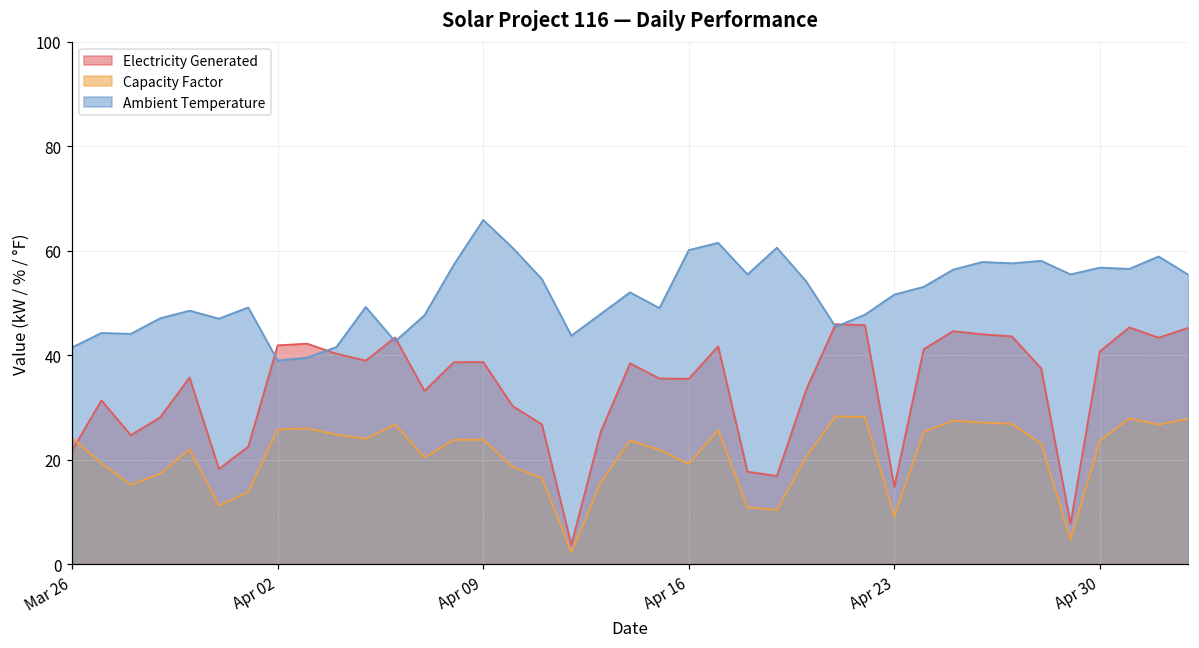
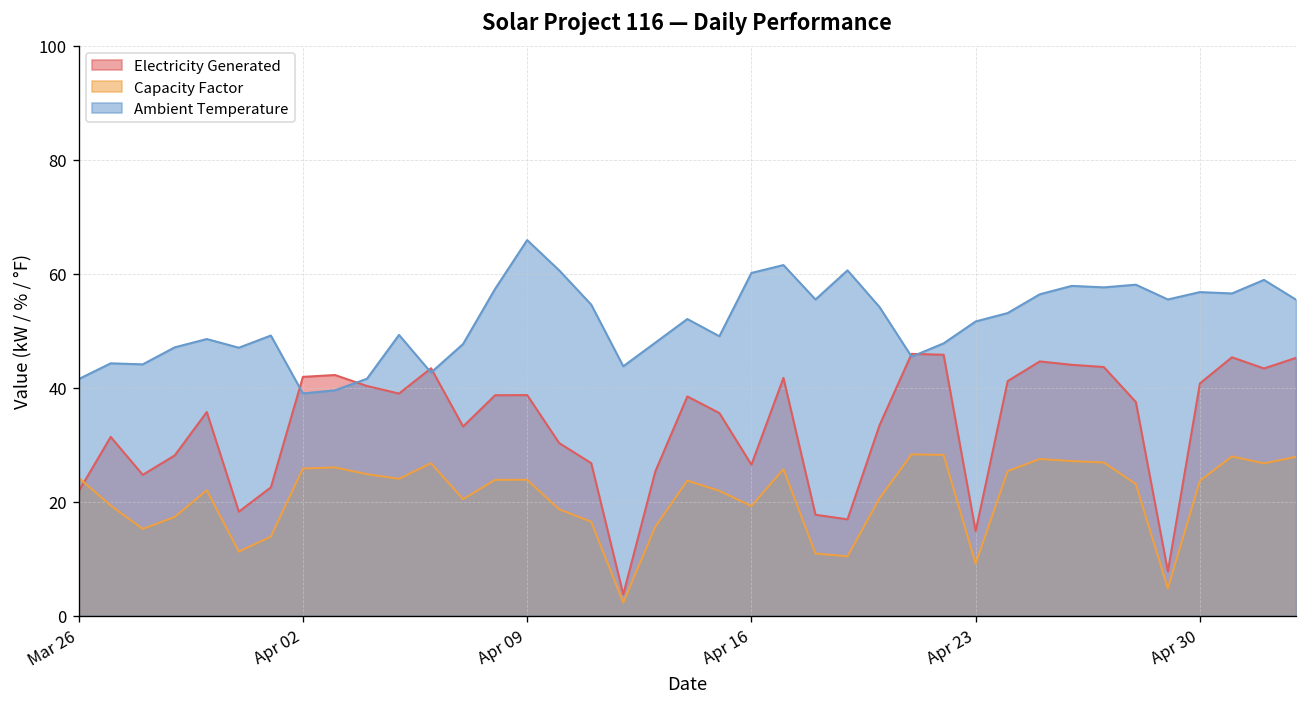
Electricity Generated, Apr 16: 36 -> 27
